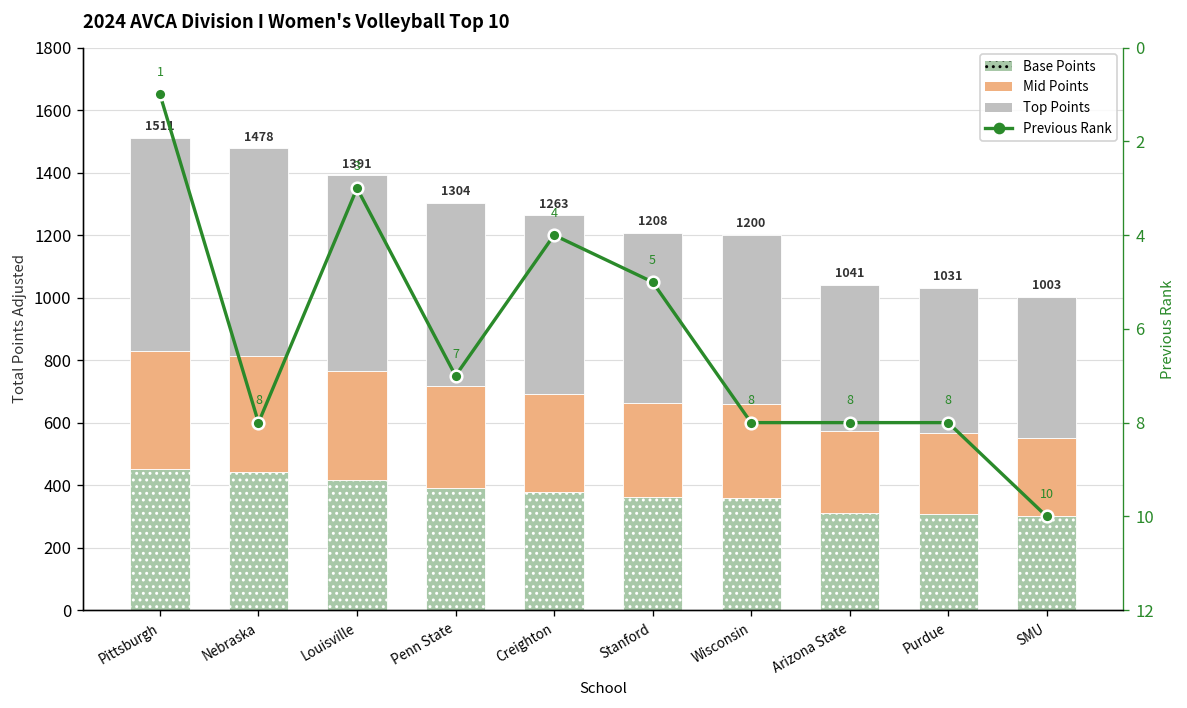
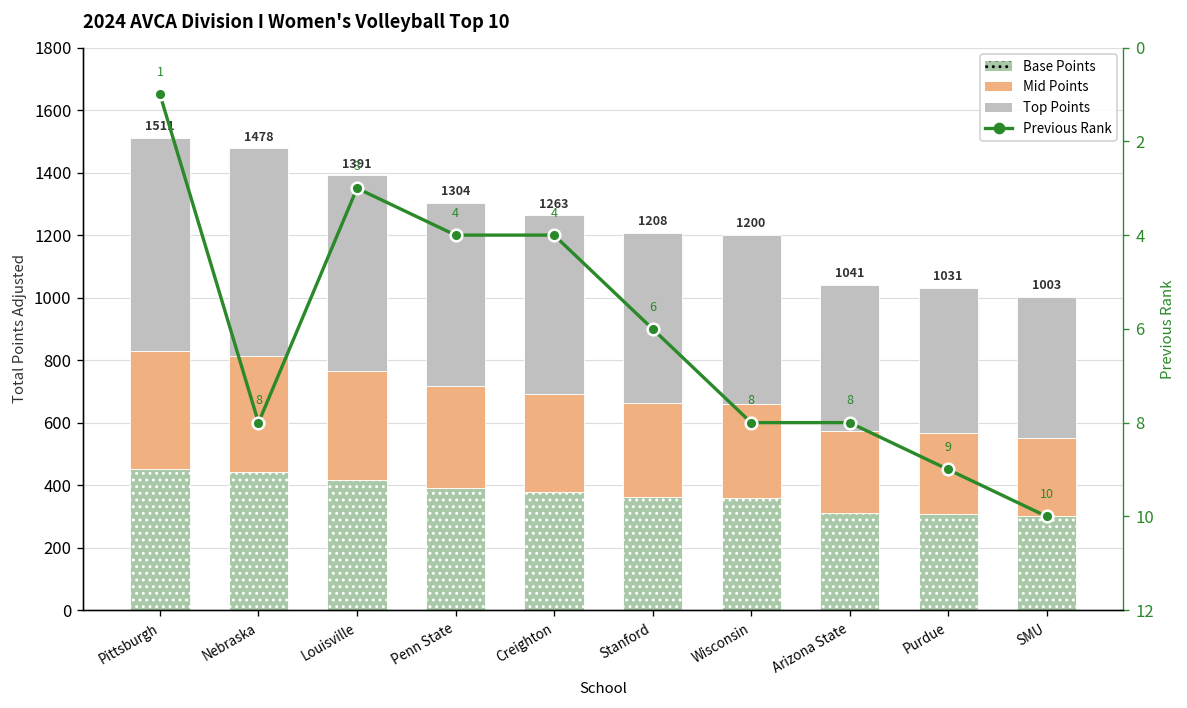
Previous Rank, Penn State: 7 -> 4
Previous Rank, Stanford: 5 -> 6
Previous Rank, Purdue: 8 -> 9
